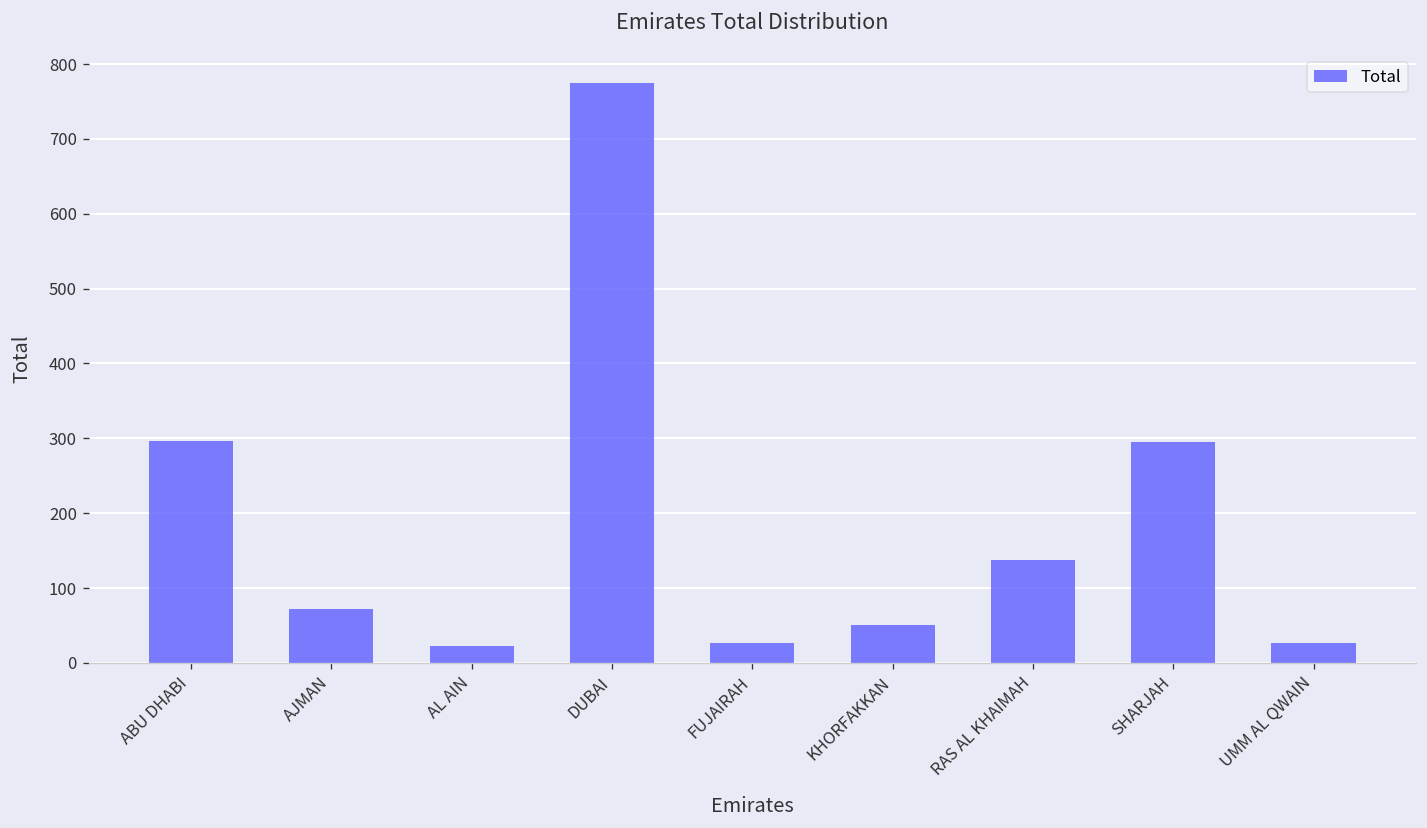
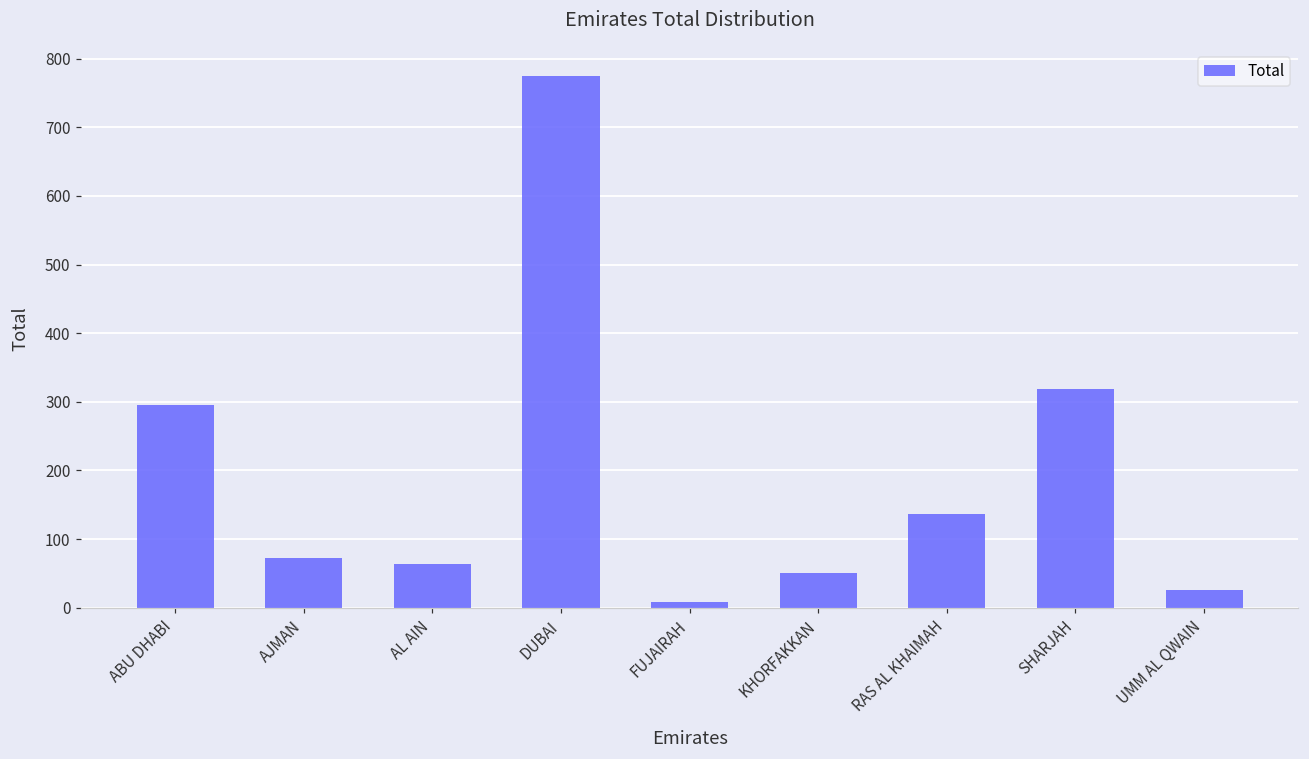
AL AIN: 20 -> 60
FUJAIRAH: 30 -> 10
SHARJAH: 300 -> 320
